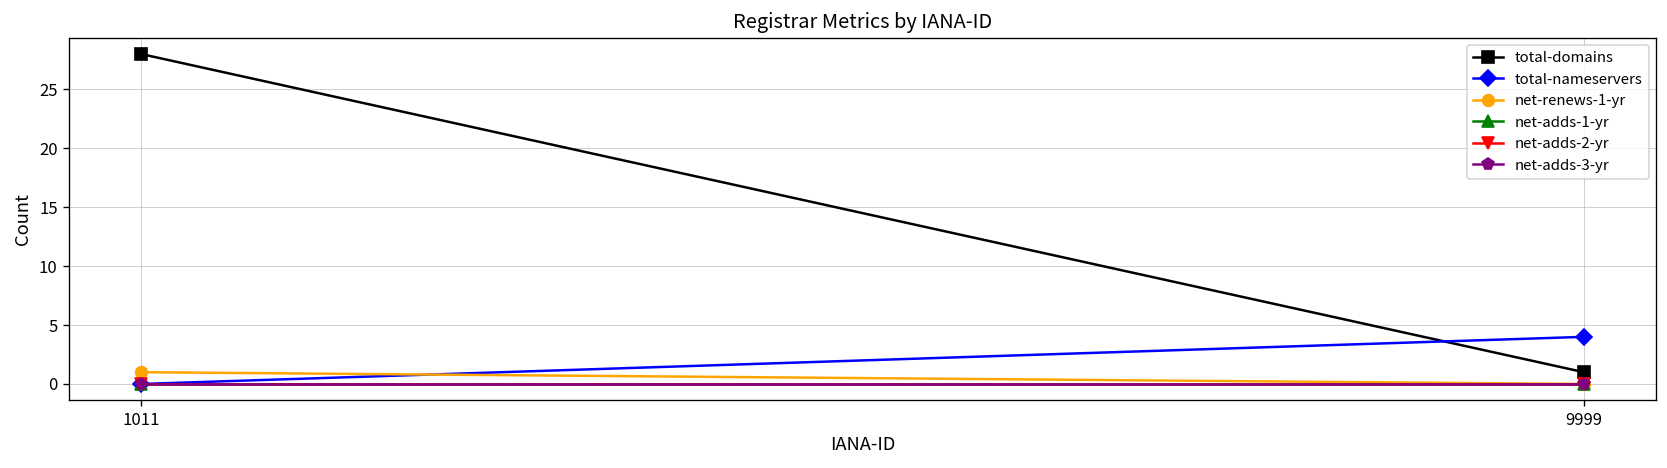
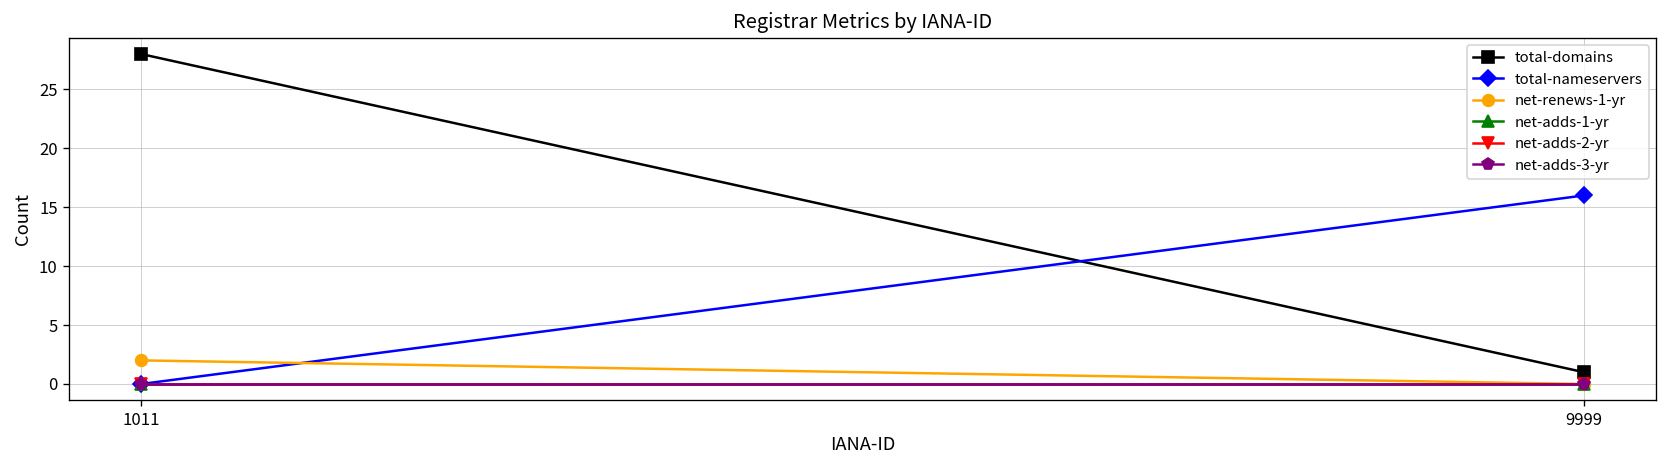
net-renews-1-yr, 1011: 1 -> 2
total-nameservers, 9999: 4 -> 16
